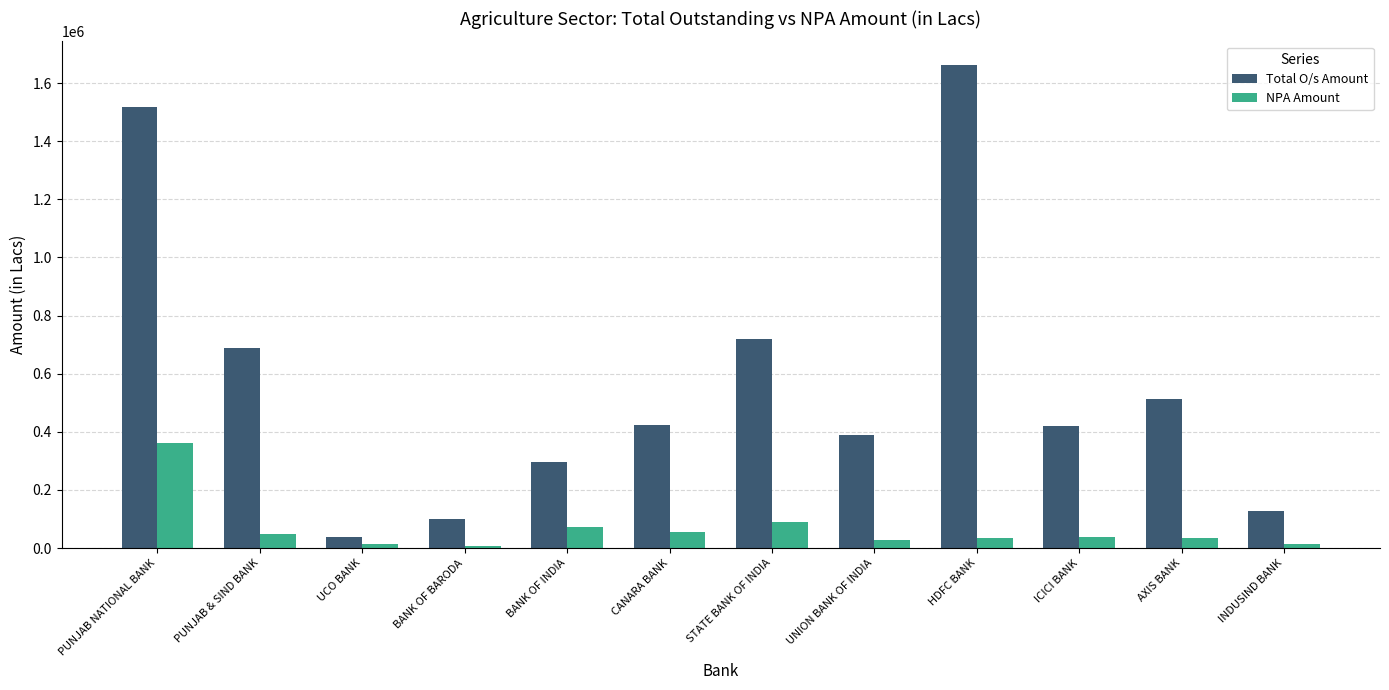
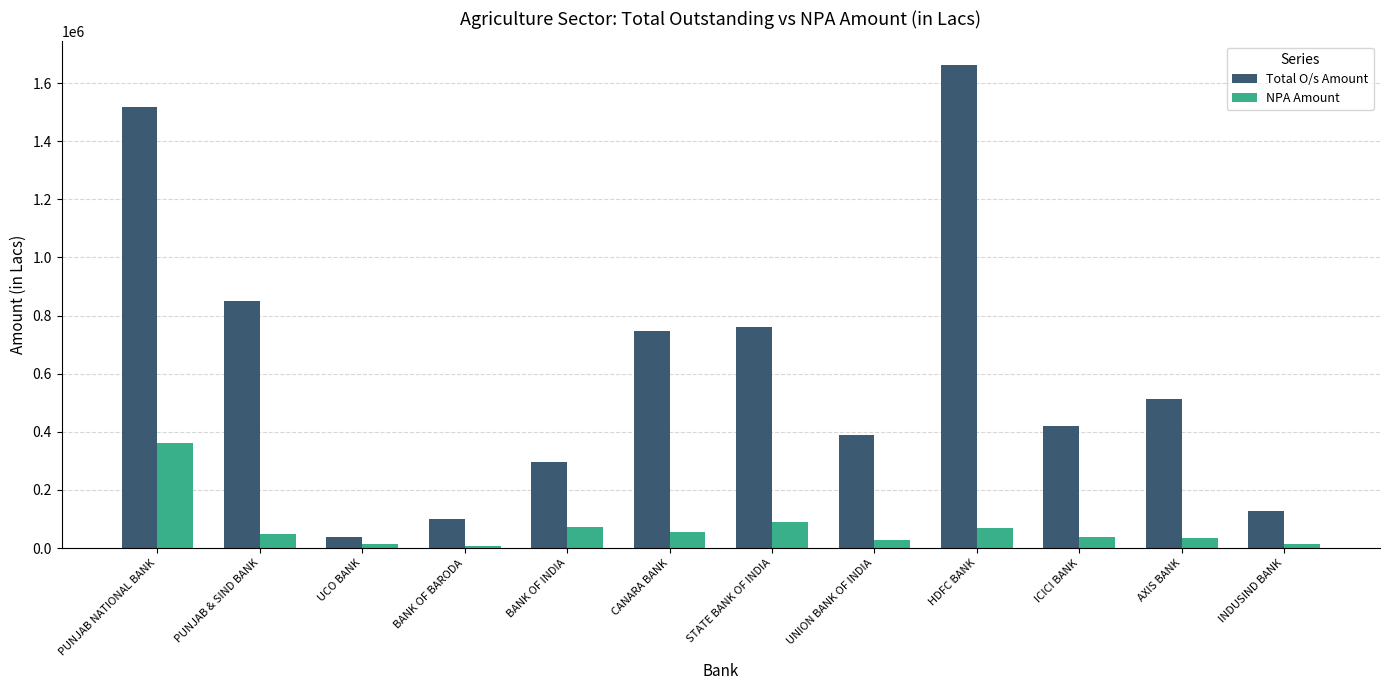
Total O/s Amount, PUNJAB & SIND BANK: 690000 -> 850000
Total O/s Amount, CANARA BANK: 420000 -> 750000
Total O/s Amount, STATE BANK OF INDIA: 720000 -> 760000
NPA Amount, HDFC BANK: 30000 -> 70000
